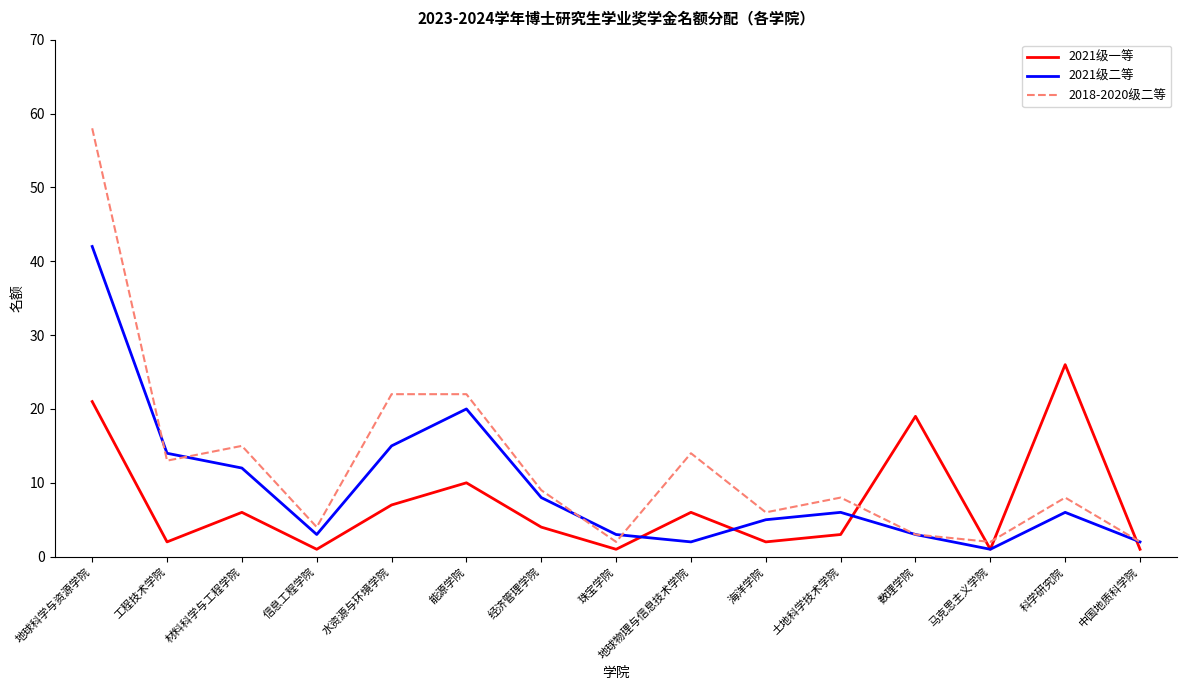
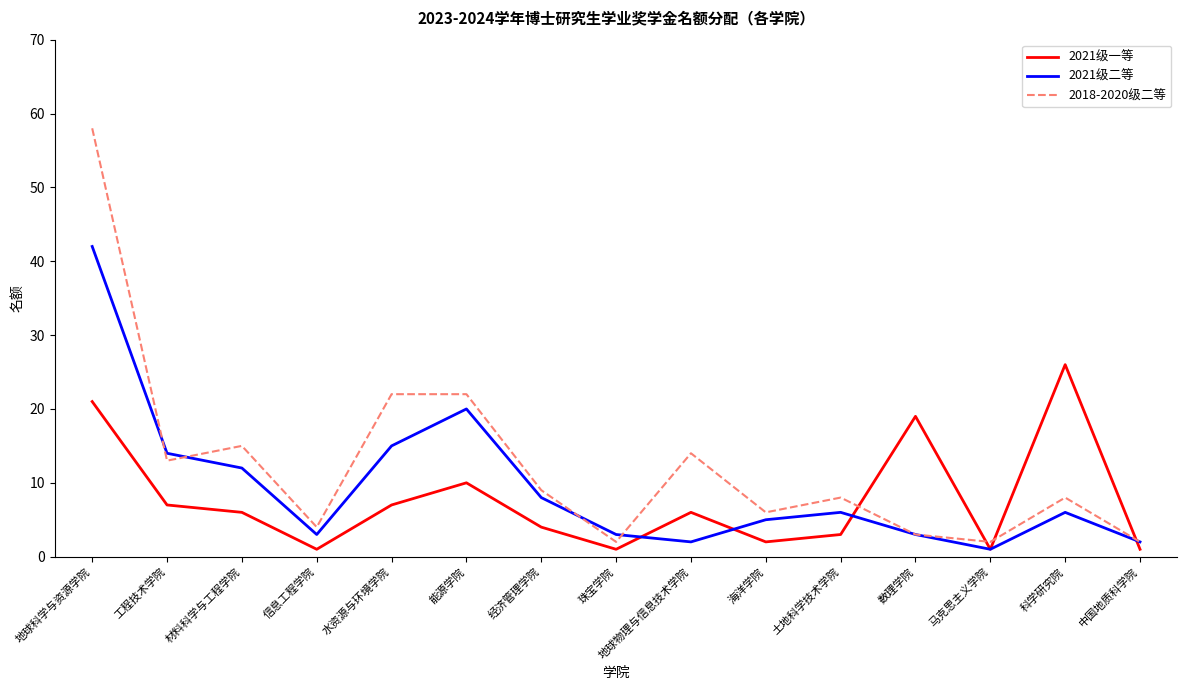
2021级一等, 工程技术学院: 2 -> 7
